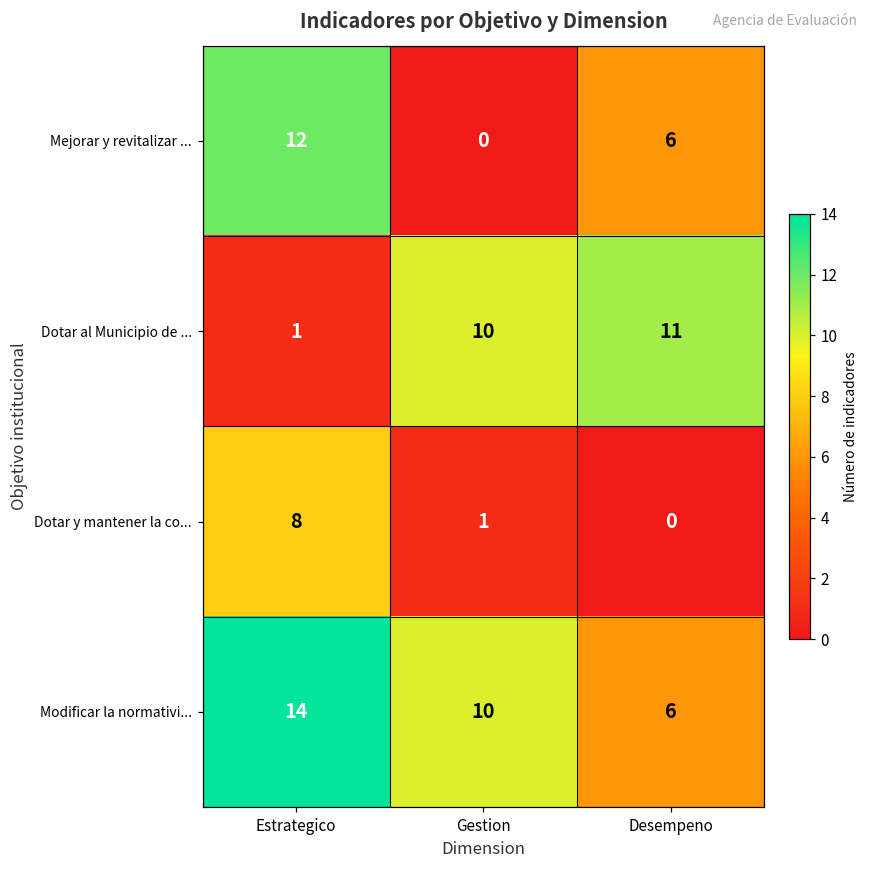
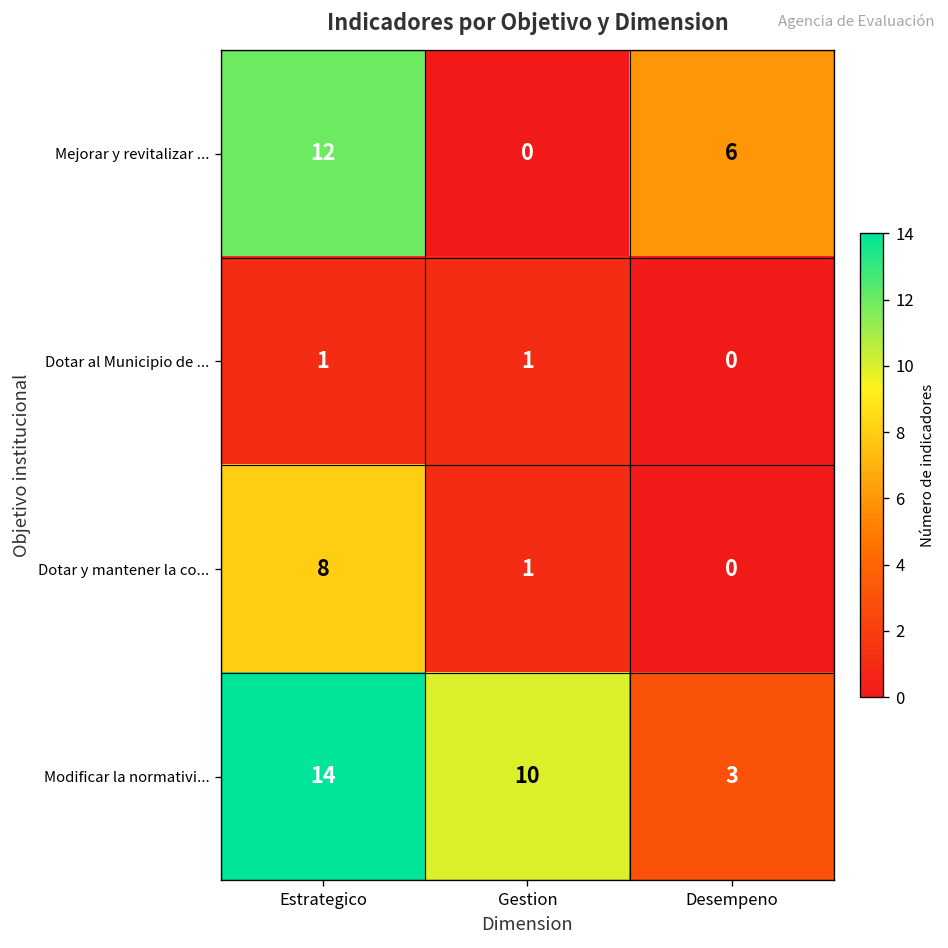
Dotar al Municipio de ..., Gestion: 10 -> 1
Dotar al Municipio de ..., Desempeno: 11 -> 0
Modificar la normativi..., Desempeno: 6 -> 3
